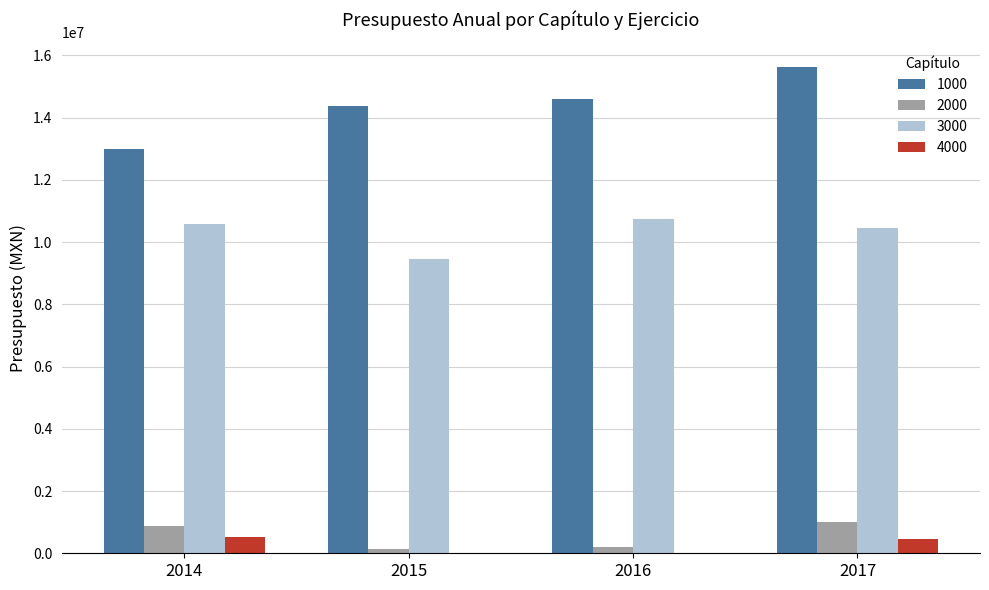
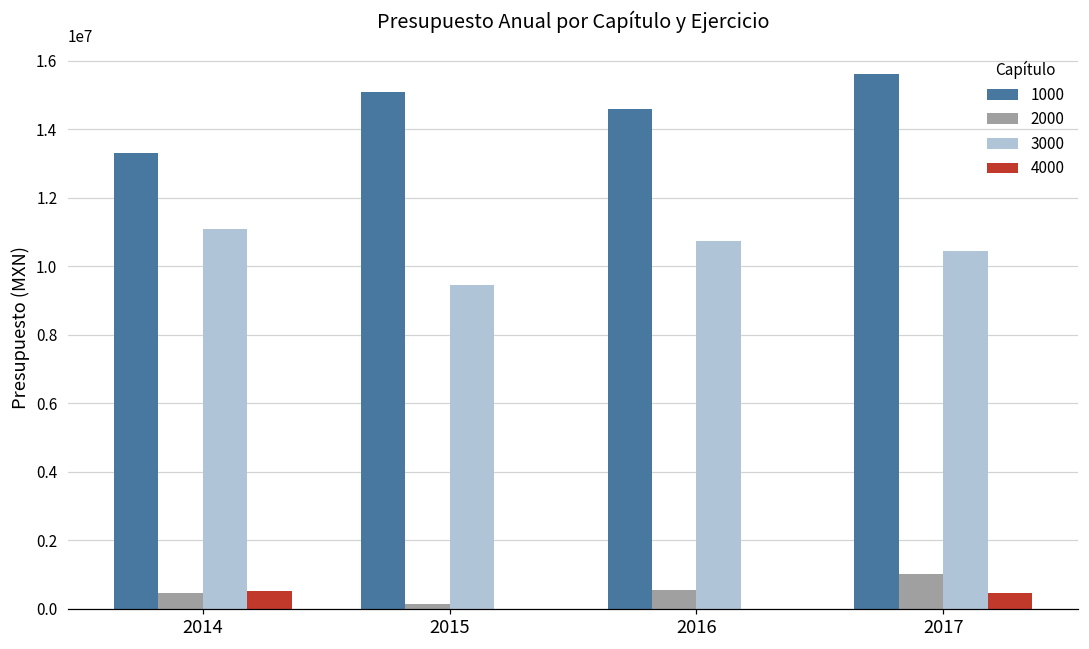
1000, 2014: 13000000 -> 13300000
2000, 2014: 900000 -> 400000
3000, 2014: 10600000 -> 11100000
1000, 2015: 14400000 -> 15100000
2000, 2016: 200000 -> 600000
